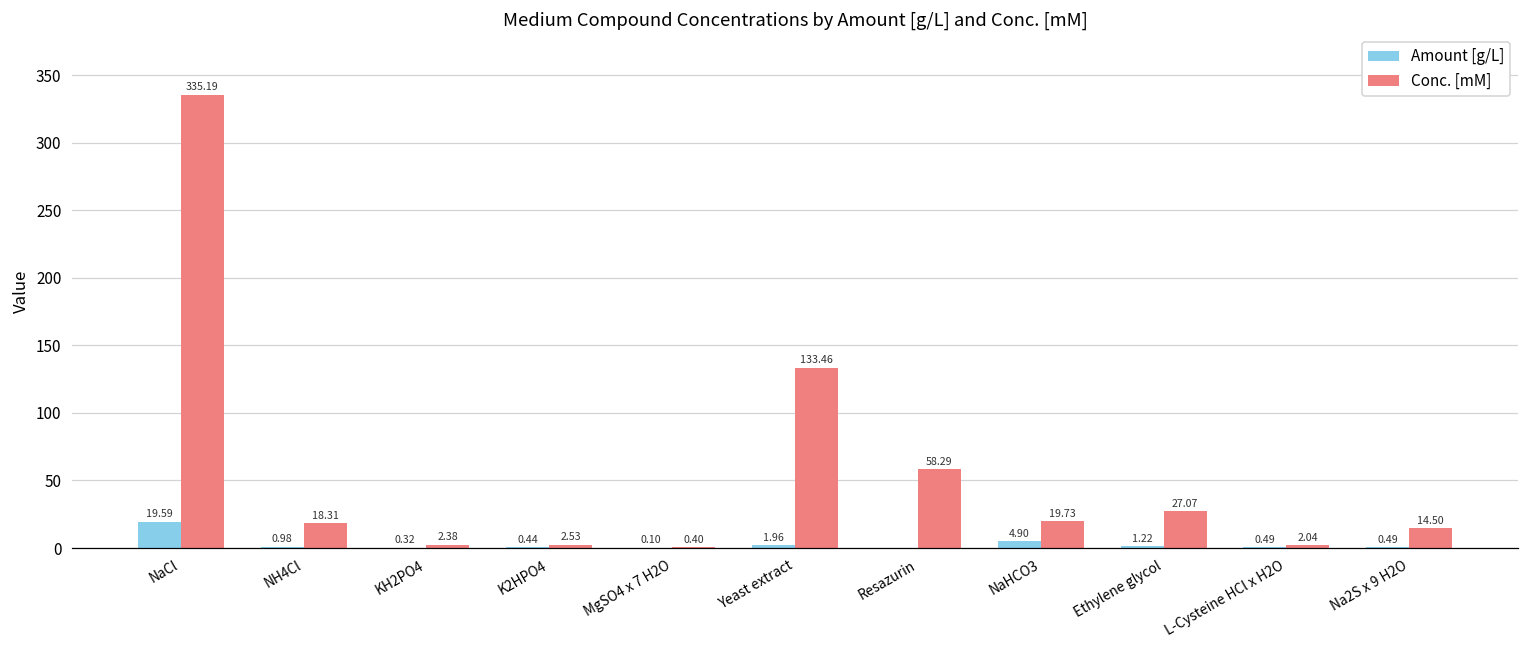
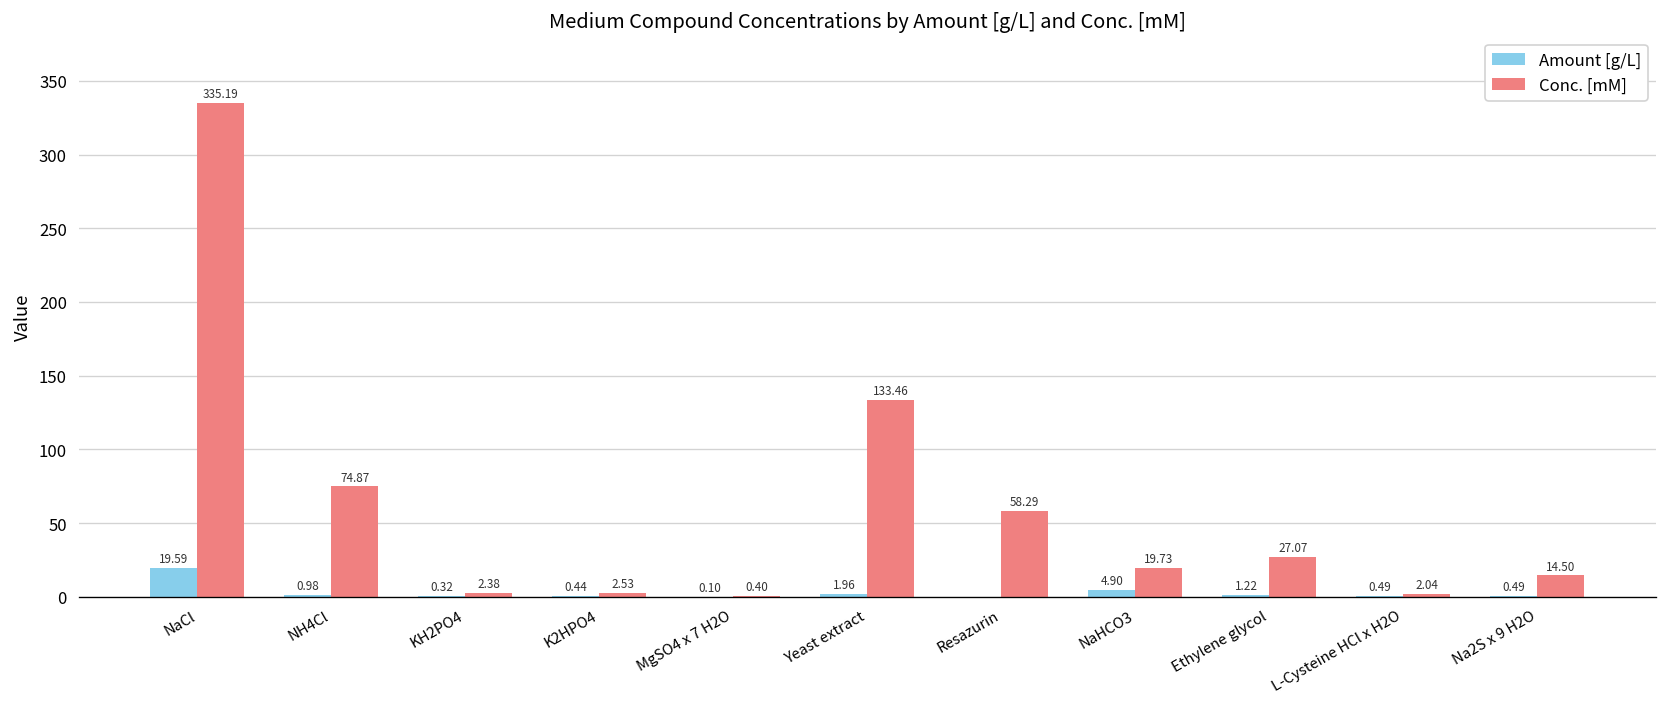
Conc. [mM], NH4Cl: 18.31 -> 74.87
